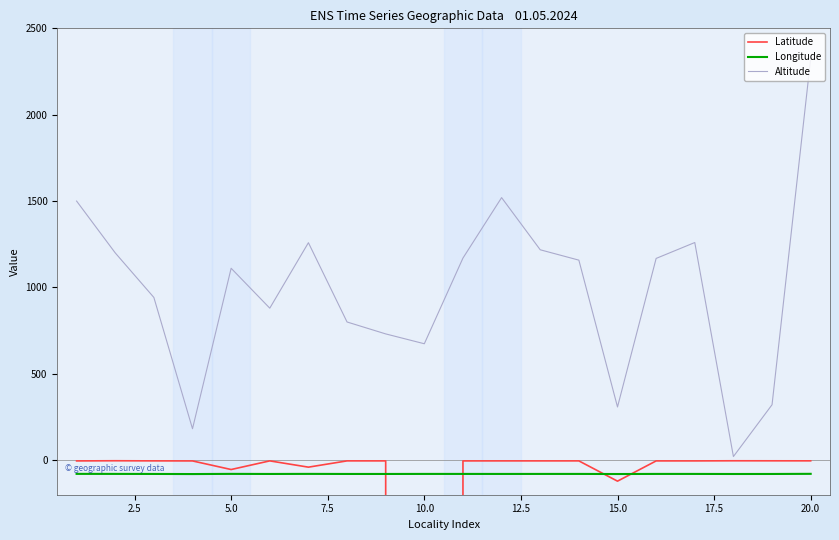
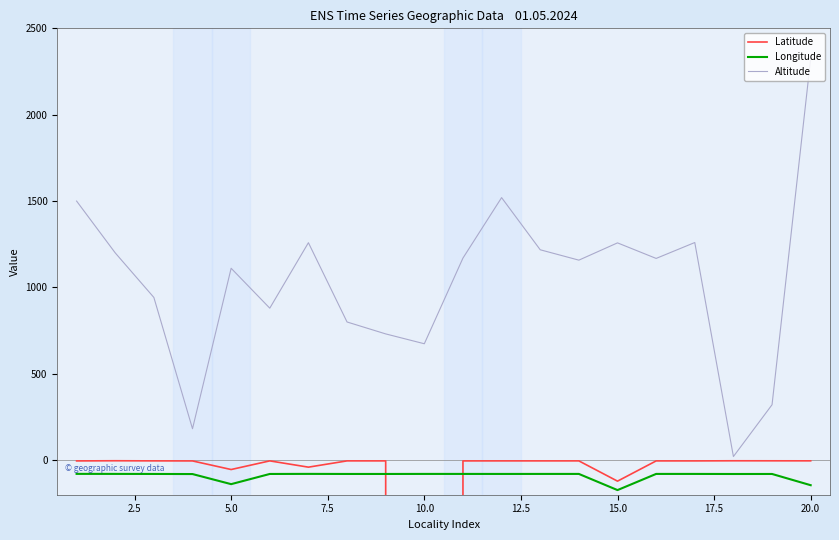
Longitude, 5.0: -80 -> -140
Longitude, 15.0: -80 -> -170
Altitude, 15.0: 310 -> 1260
Longitude, 20.0: -80 -> -140
